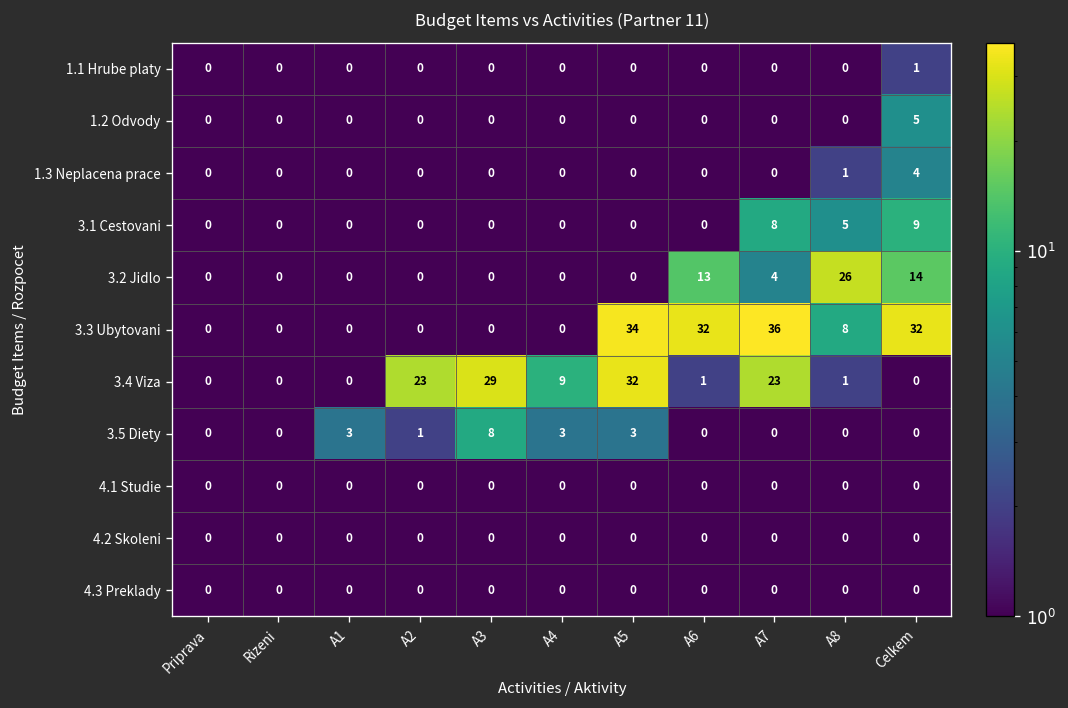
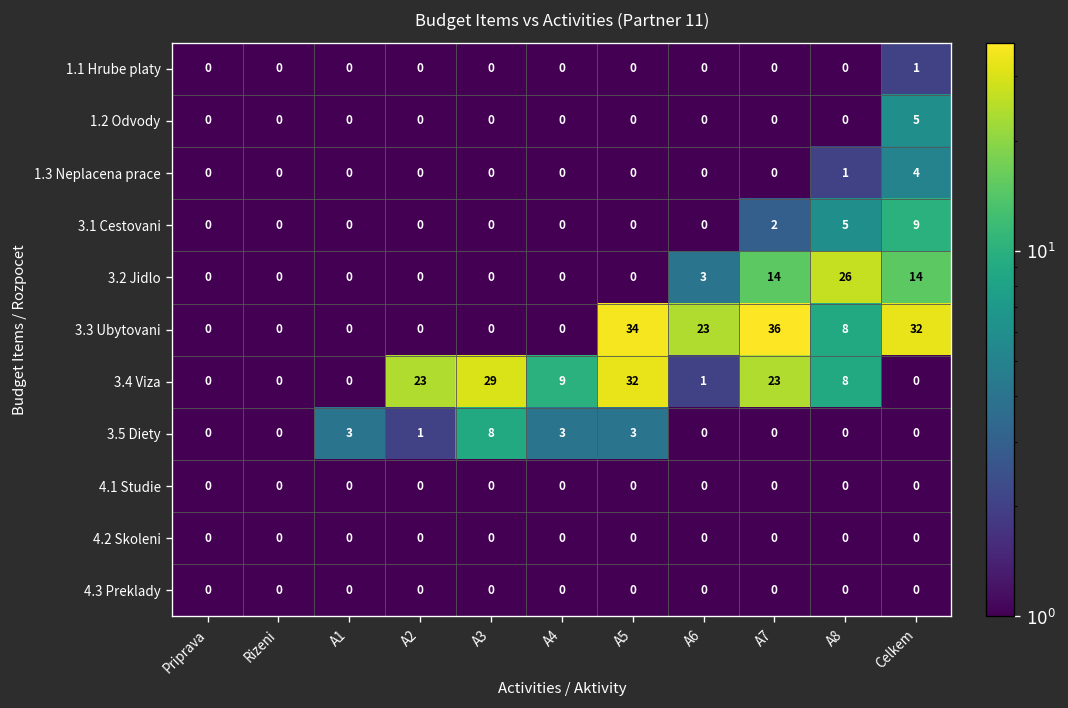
3.1 Cestovani, A7: 8 -> 2
3.2 Jidlo, A6: 13 -> 3
3.2 Jidlo, A7: 4 -> 14
3.3 Ubytovani, A6: 32 -> 23
3.4 Viza, A8: 1 -> 8
